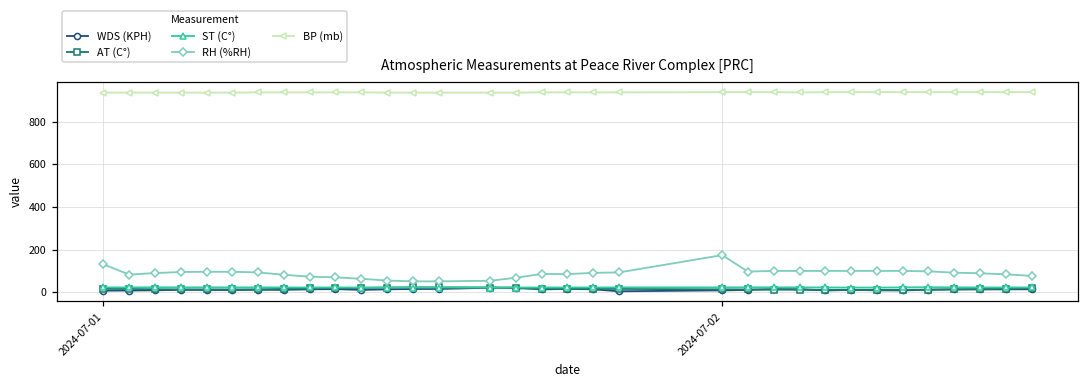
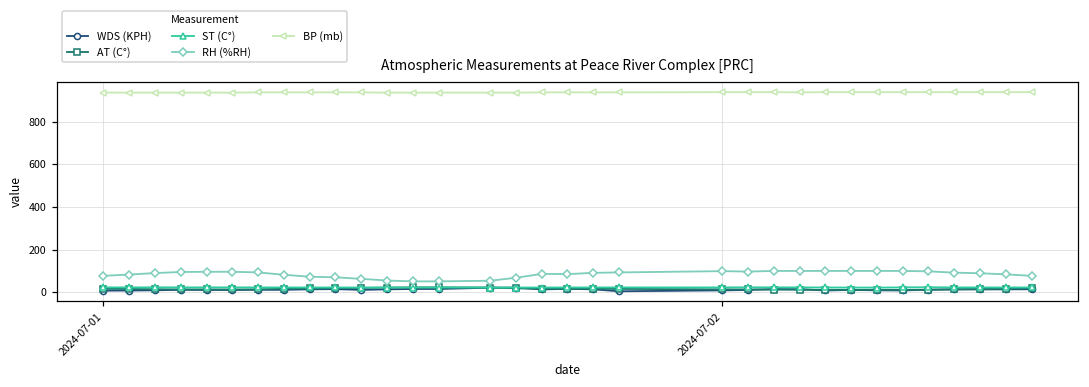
RH (%RH), 2024-07-01: 130 -> 80
RH (%RH), 2024-07-02: 170 -> 100
